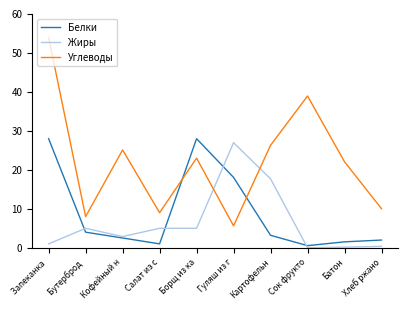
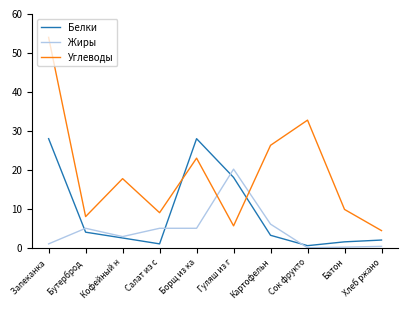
Углеводы, Кофейный н: 25 -> 18
Жиры, Гуляш из г: 27 -> 20
Жиры, Картофельн: 18 -> 6
Углеводы, Сок фрукто: 39 -> 33
Углеводы, Батон: 22 -> 10
Углеводы, Хлеб ржано: 10 -> 4
